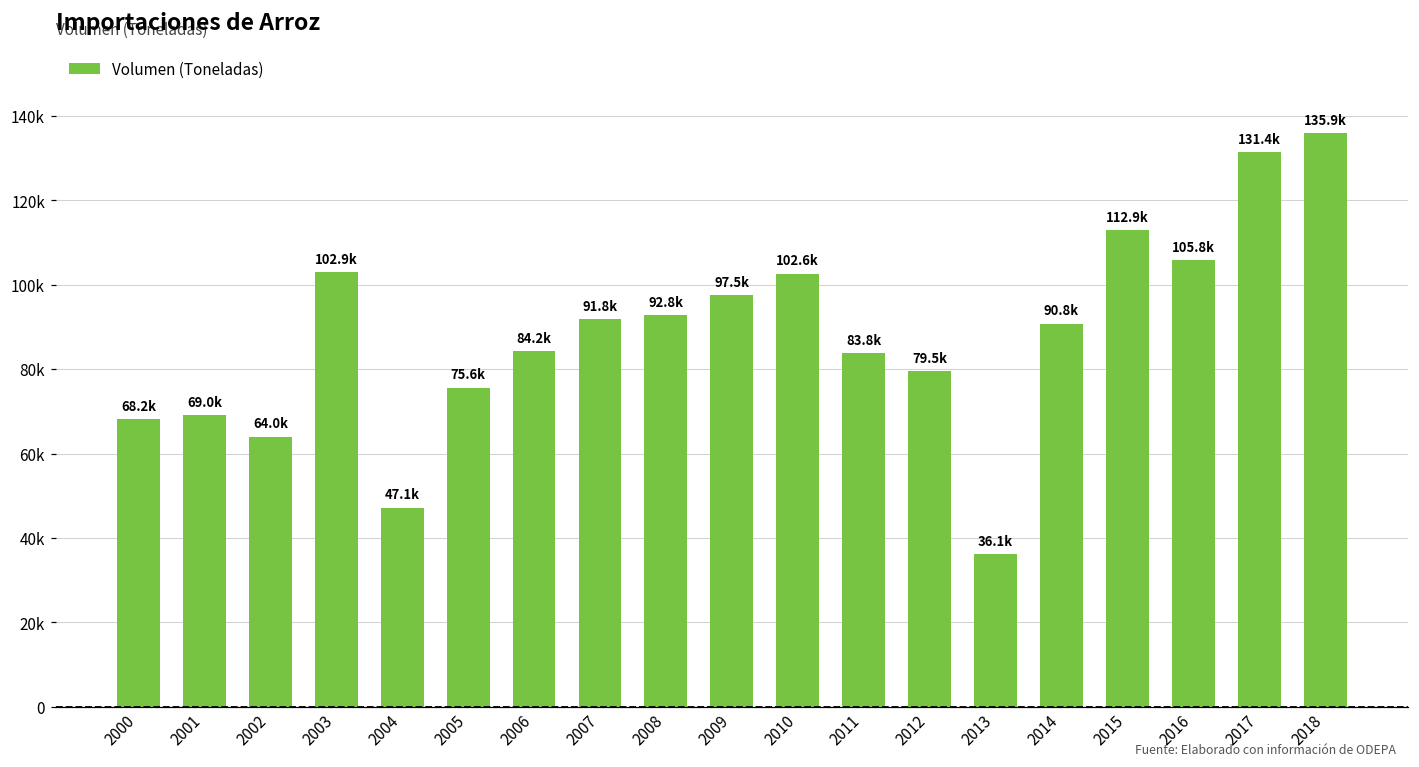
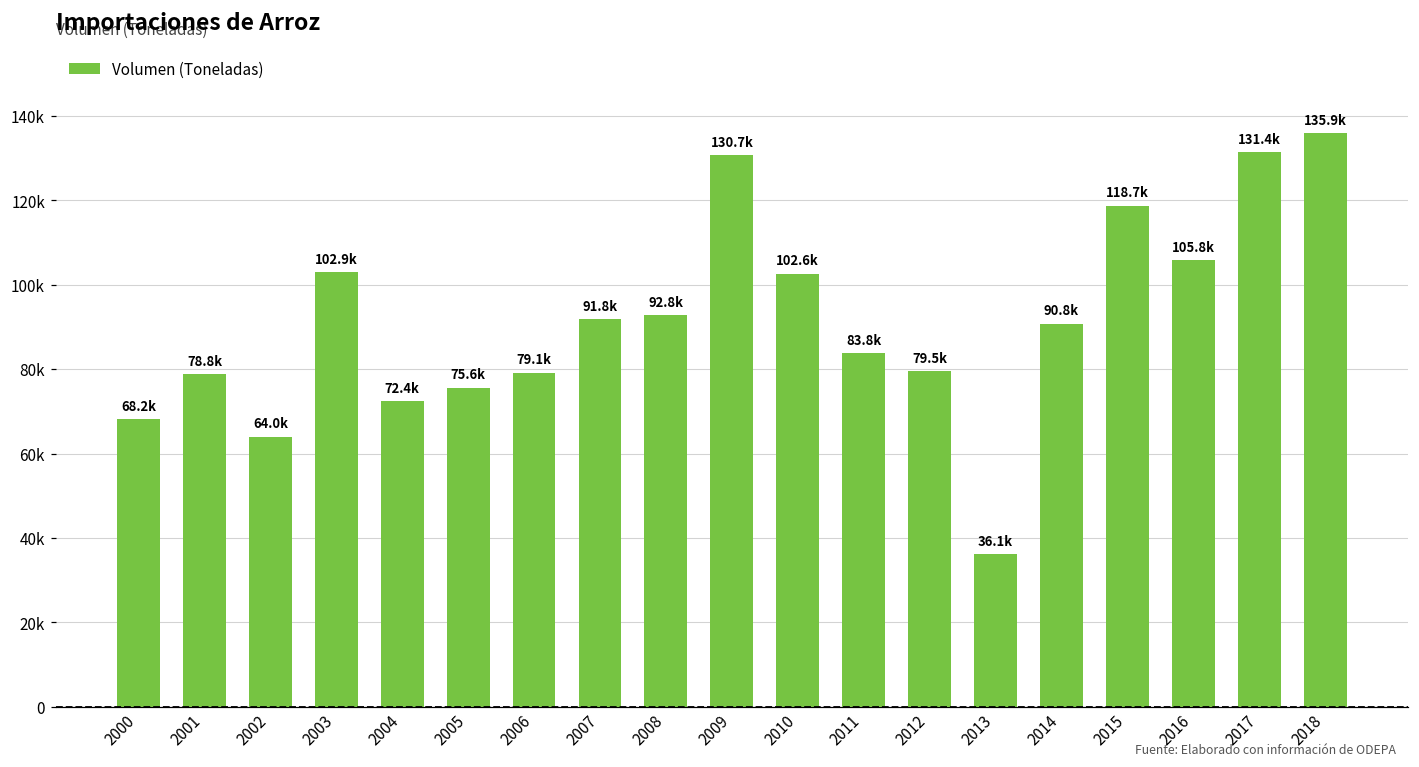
2001: 69.0k -> 78.8k
2004: 47.1k -> 72.4k
2006: 84.2k -> 79.1k
2009: 97.5k -> 130.7k
2015: 112.9k -> 118.7k
